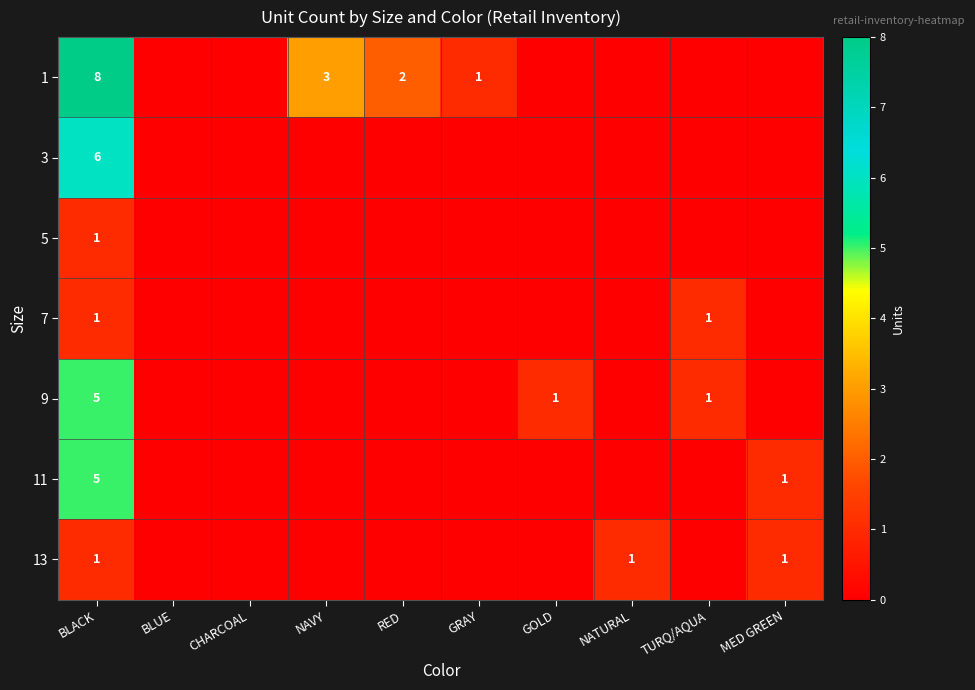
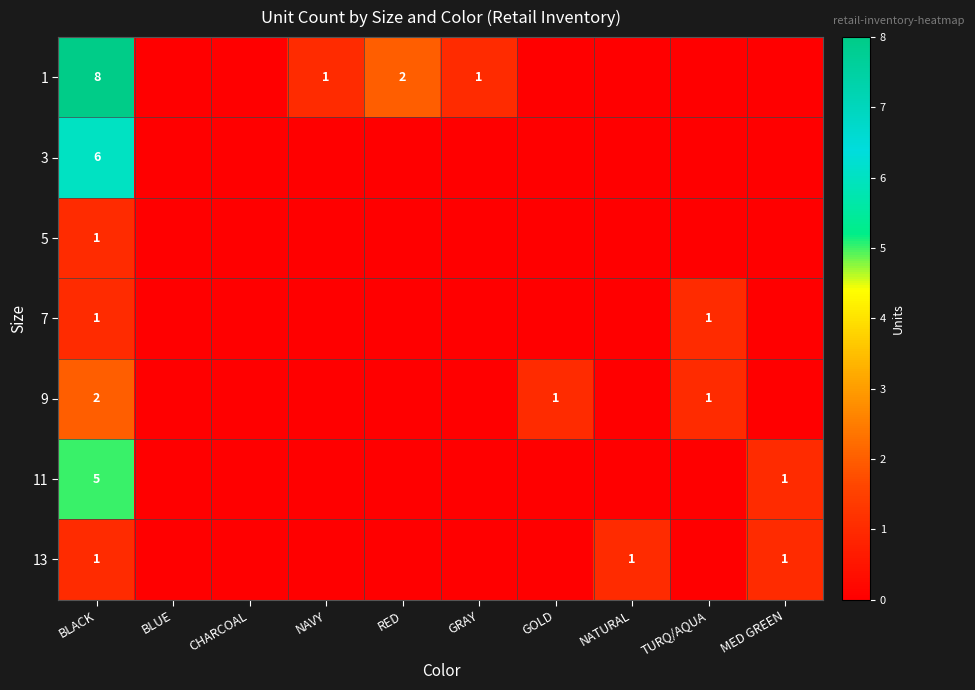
1, NAVY: 3 -> 1
9, BLACK: 5 -> 2
